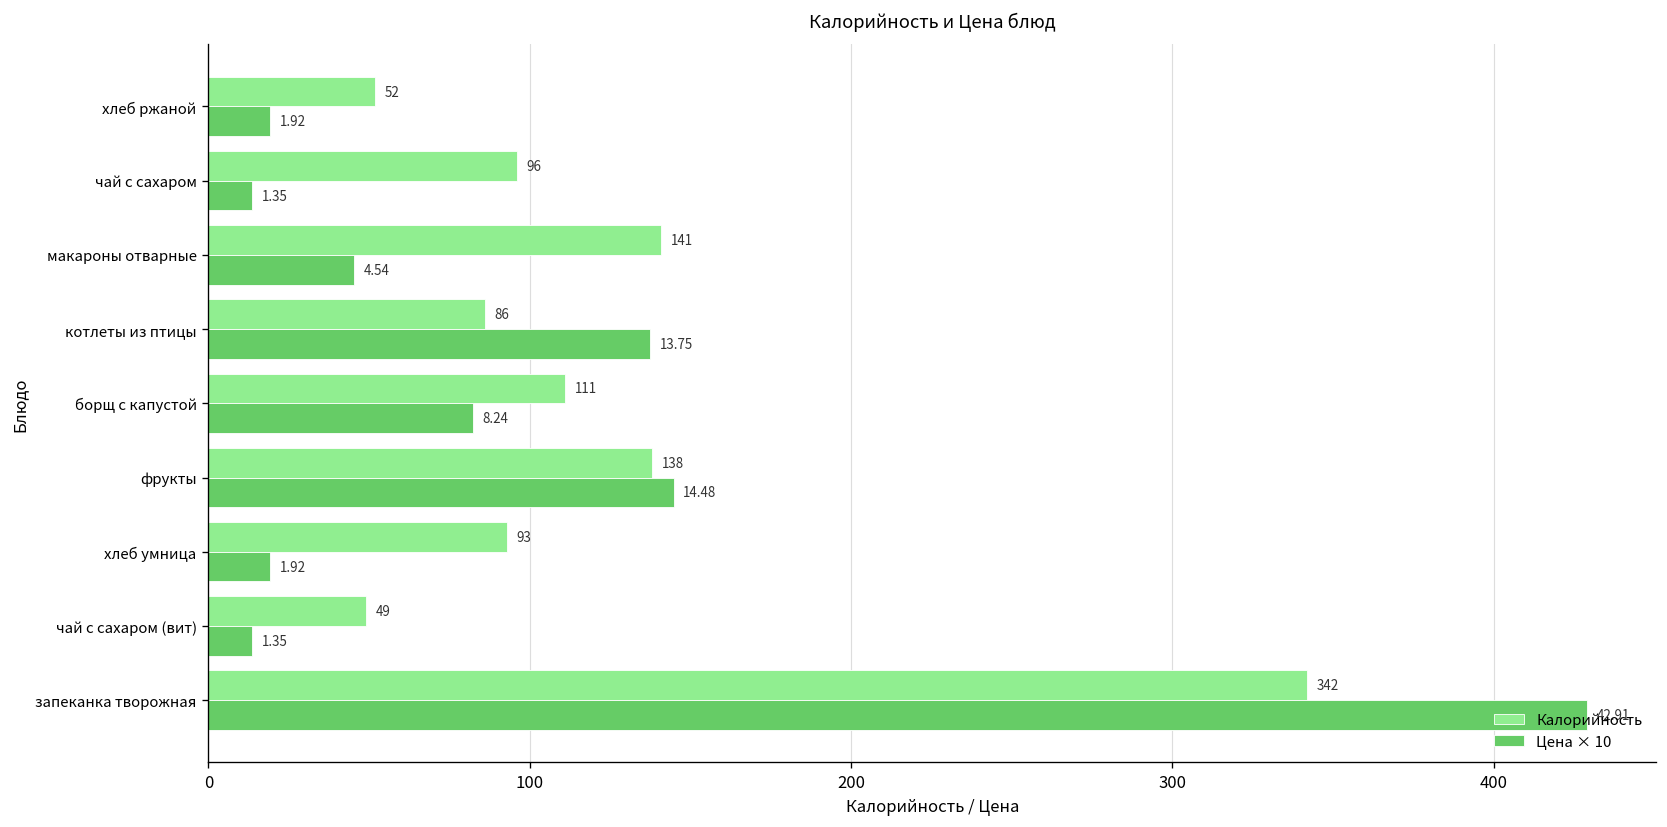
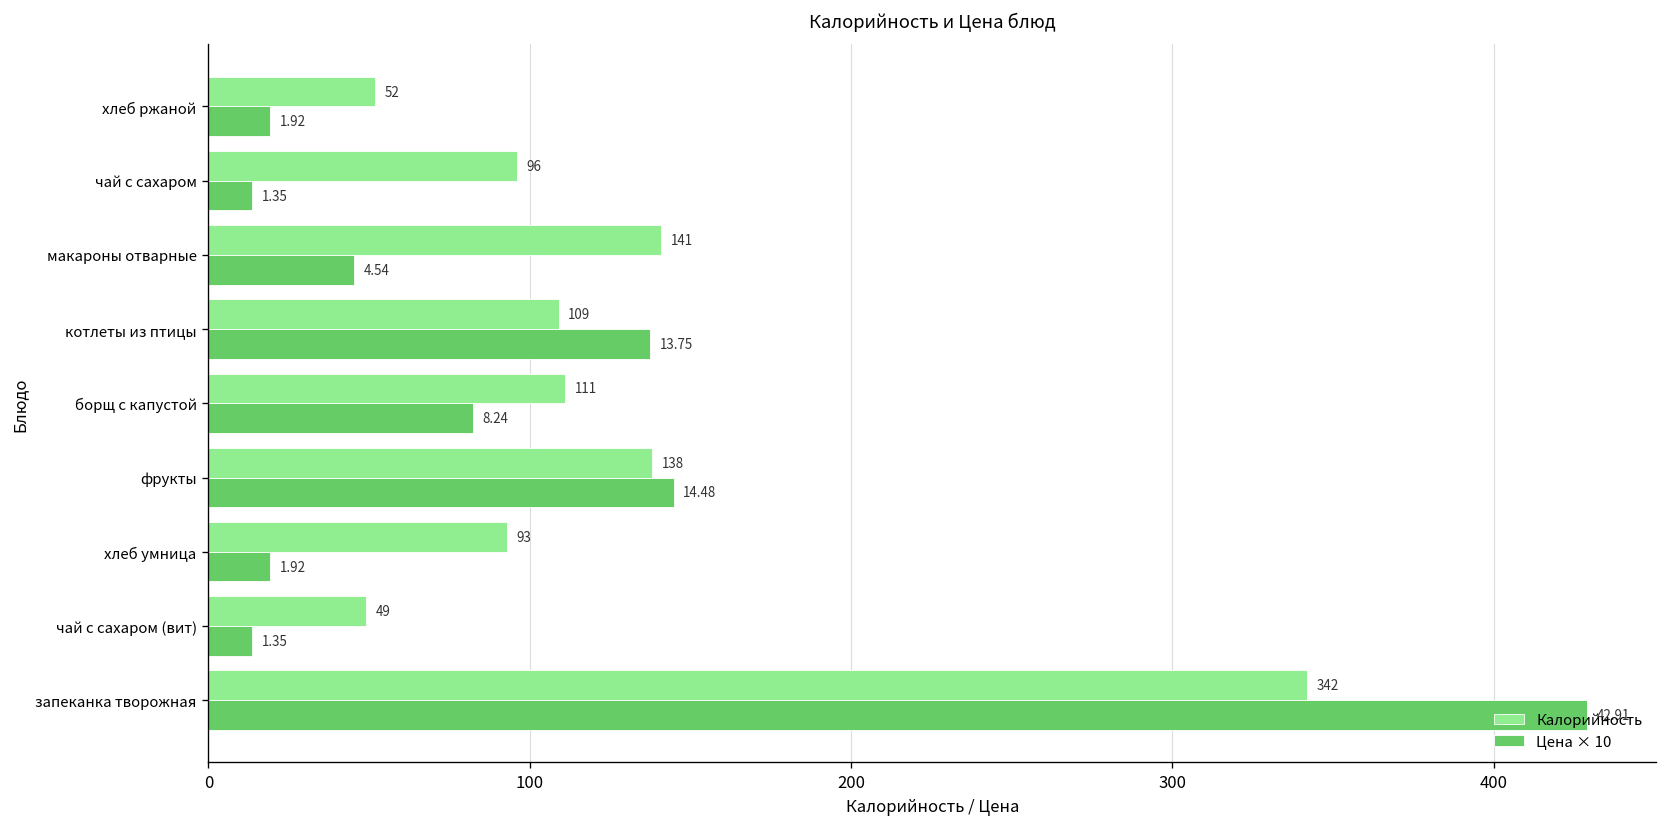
Калорийность, котлеты из птицы: 86 -> 109
